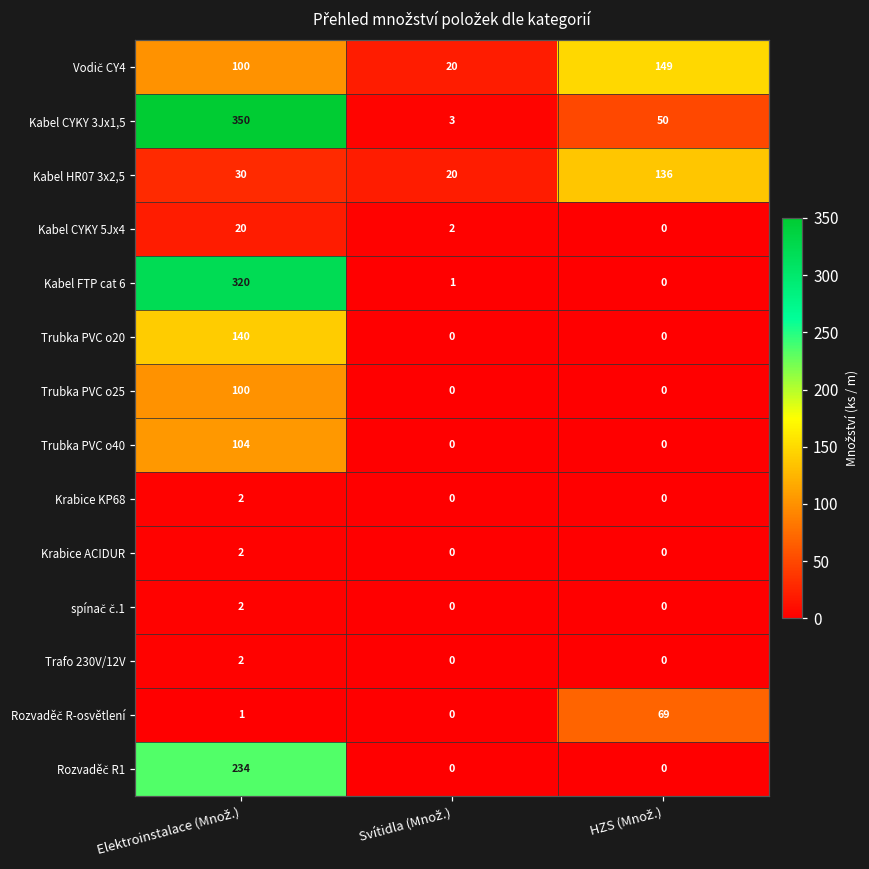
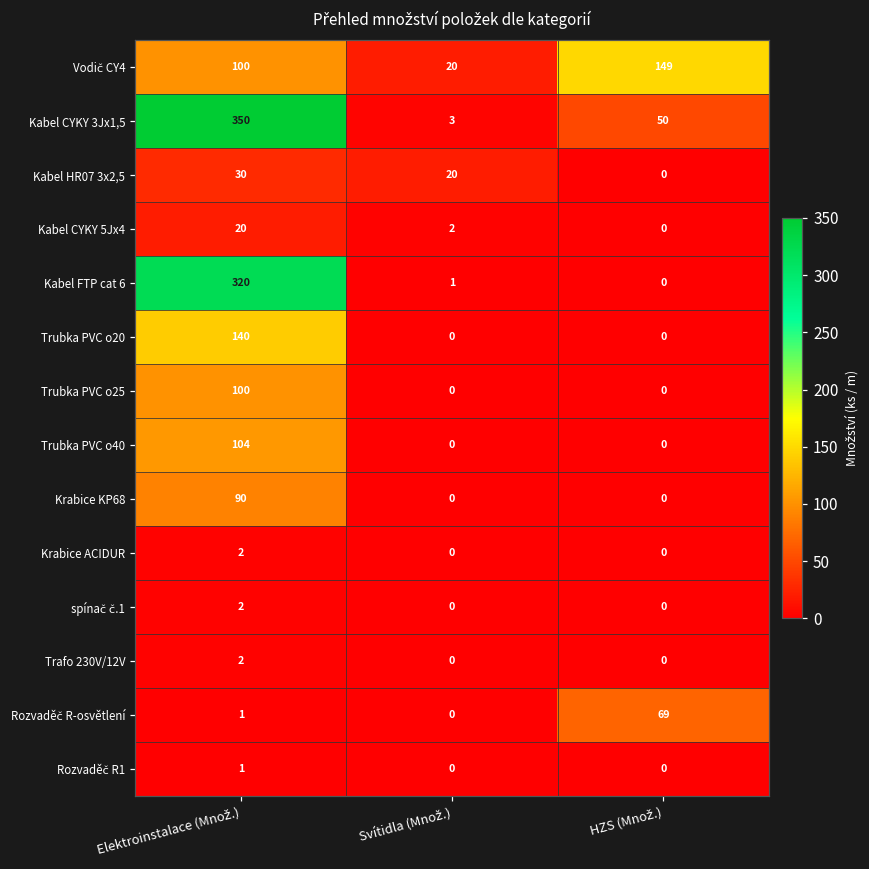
Kabel HR07 3x2,5, HZS (Množ.): 136 -> 0
Krabice KP68, Elektroinstalace (Množ.): 2 -> 90
Rozvaděč R1, Elektroinstalace (Množ.): 234 -> 1
